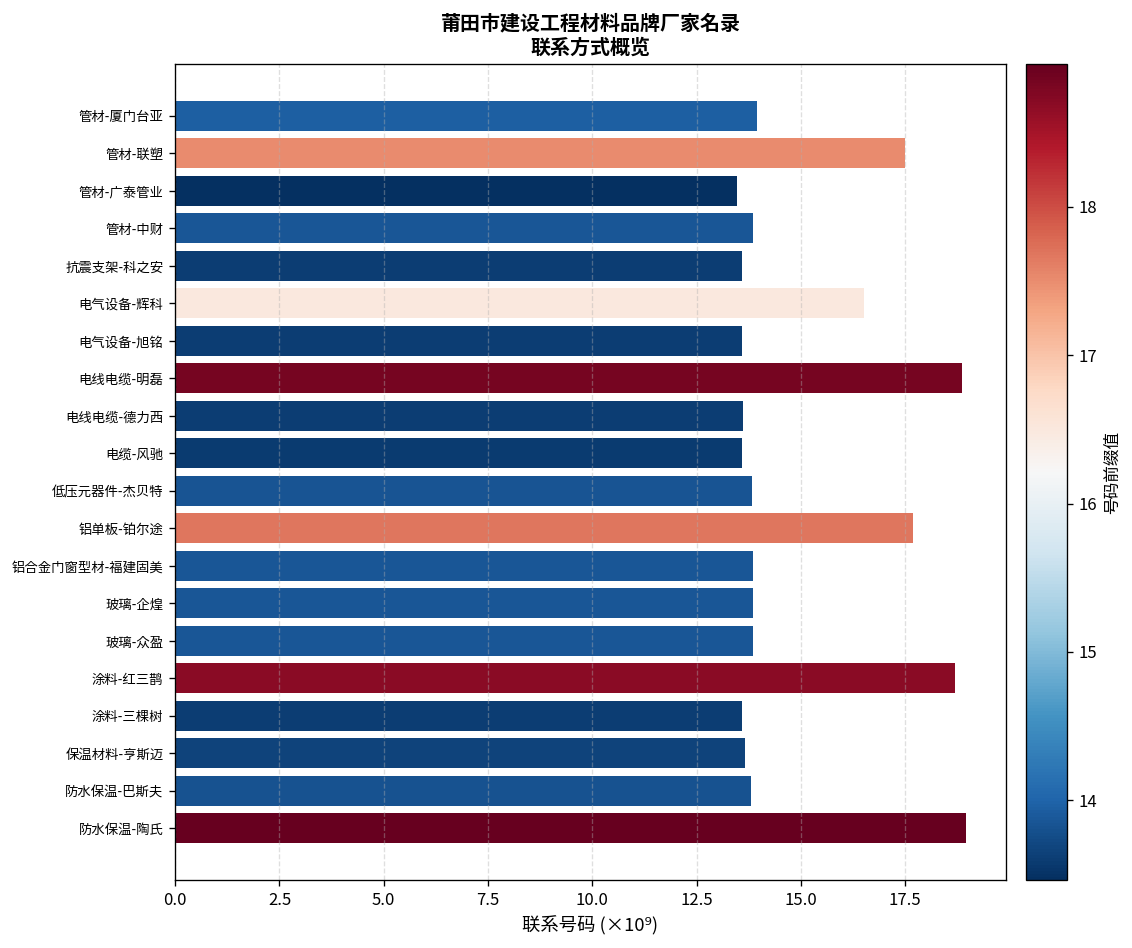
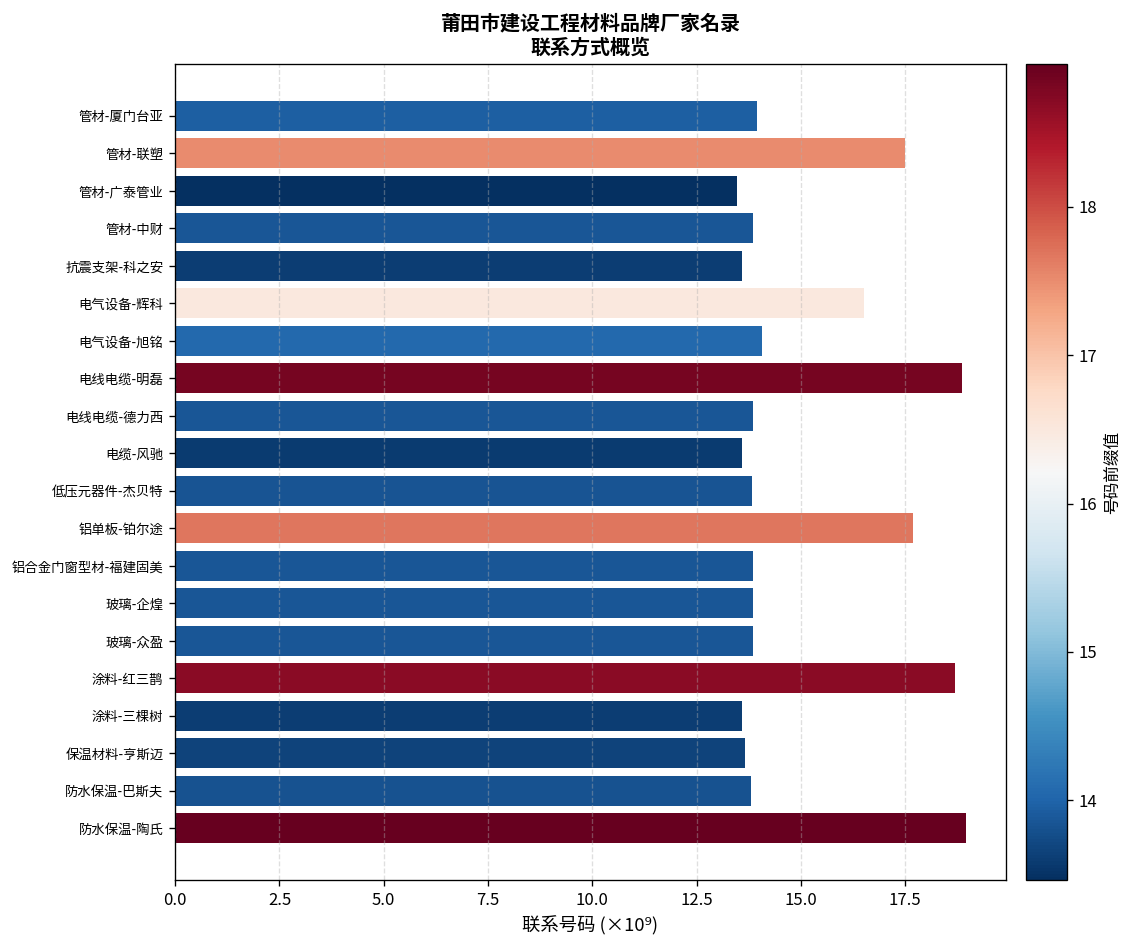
电气设备-旭铭: 13.6 -> 14.1
电线电缆-德力西: 13.6 -> 13.9
